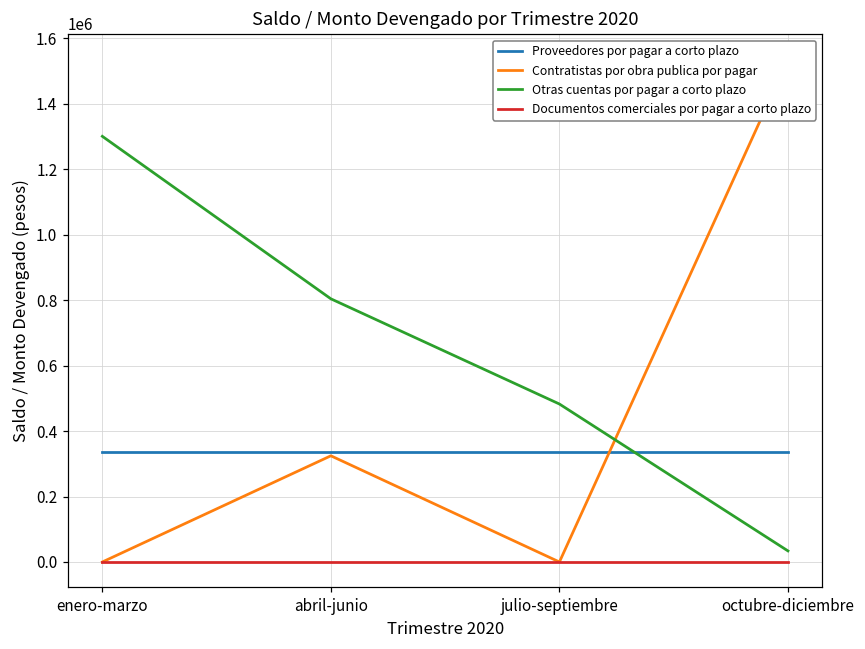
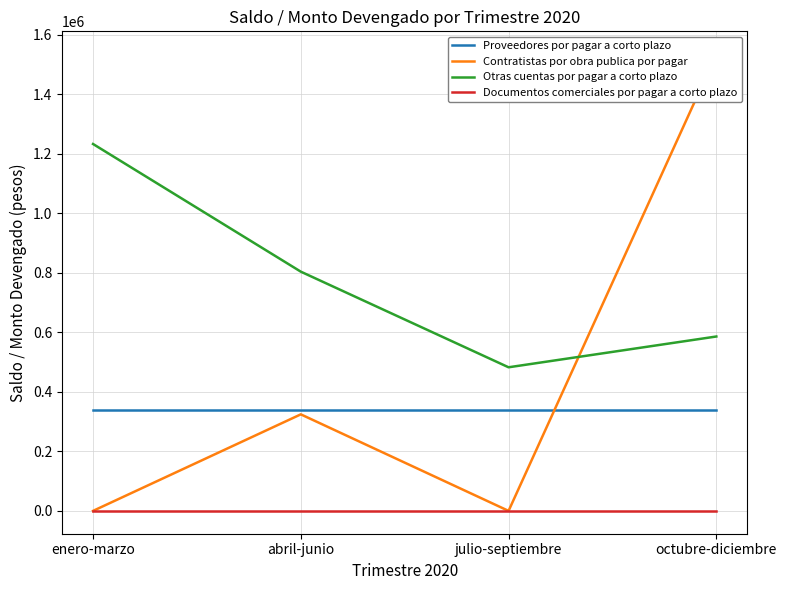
Otras cuentas por pagar a corto plazo, enero-marzo: 1300000 -> 1230000
Otras cuentas por pagar a corto plazo, octubre-diciembre: 30000 -> 590000
